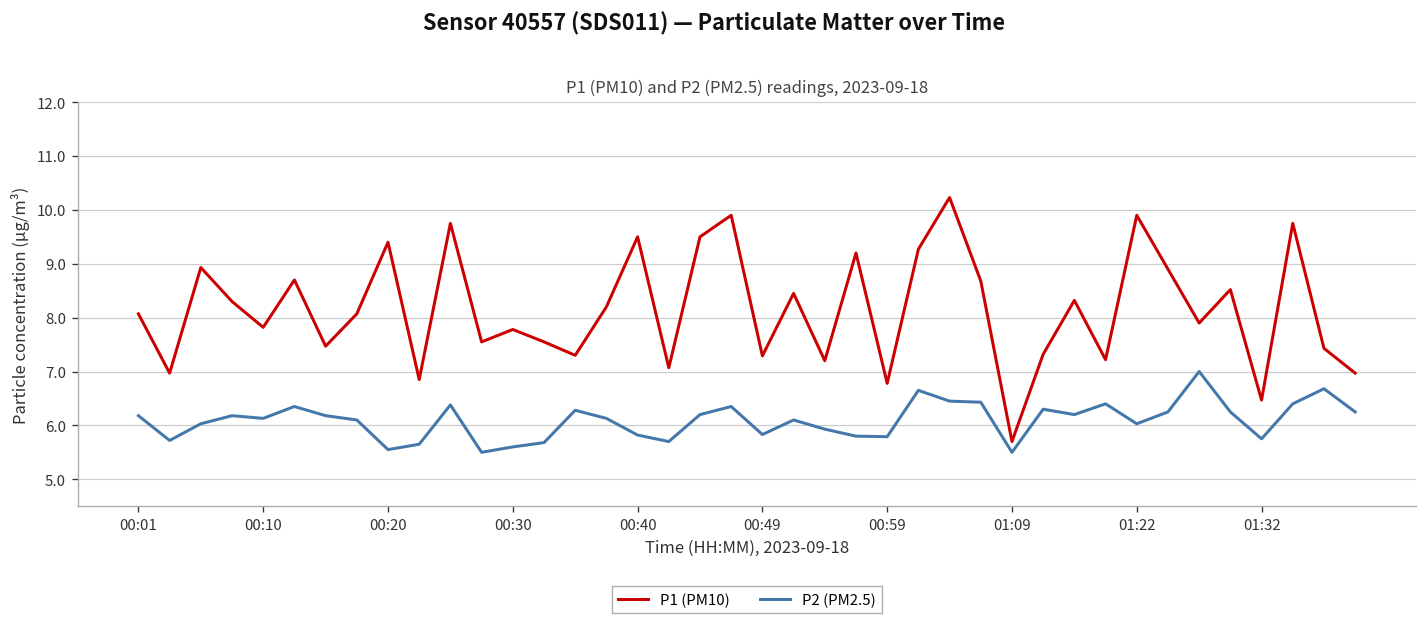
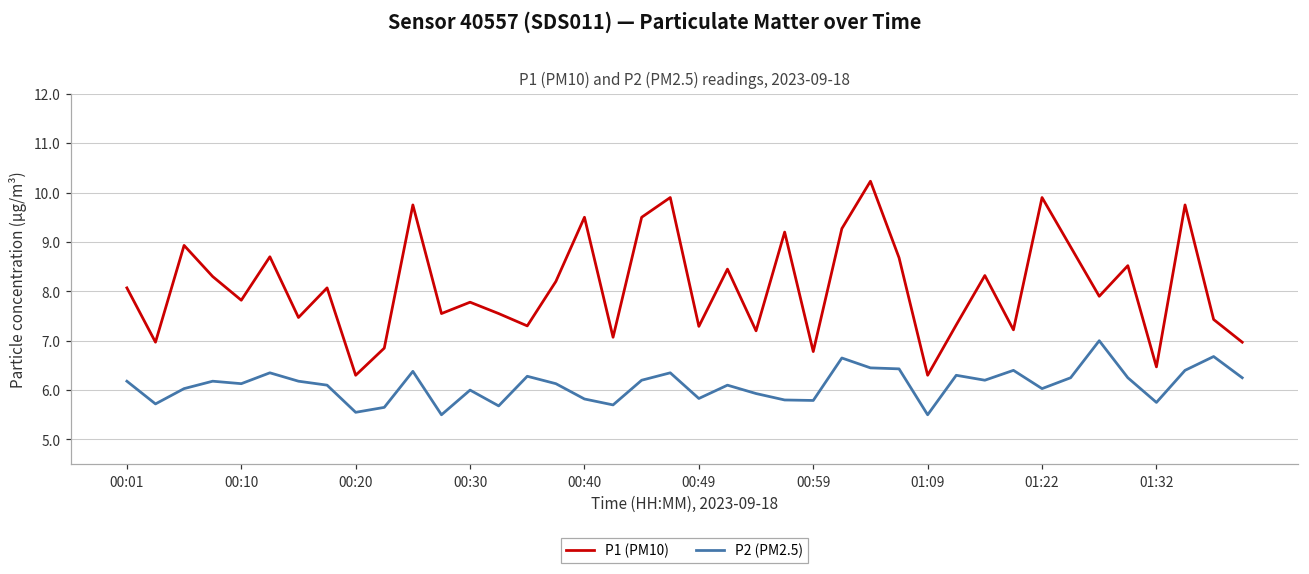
P1 (PM10), 00:20: 9.4 -> 6.3
P2 (PM2.5), 00:30: 5.6 -> 6.0
P1 (PM10), 01:09: 5.7 -> 6.3
